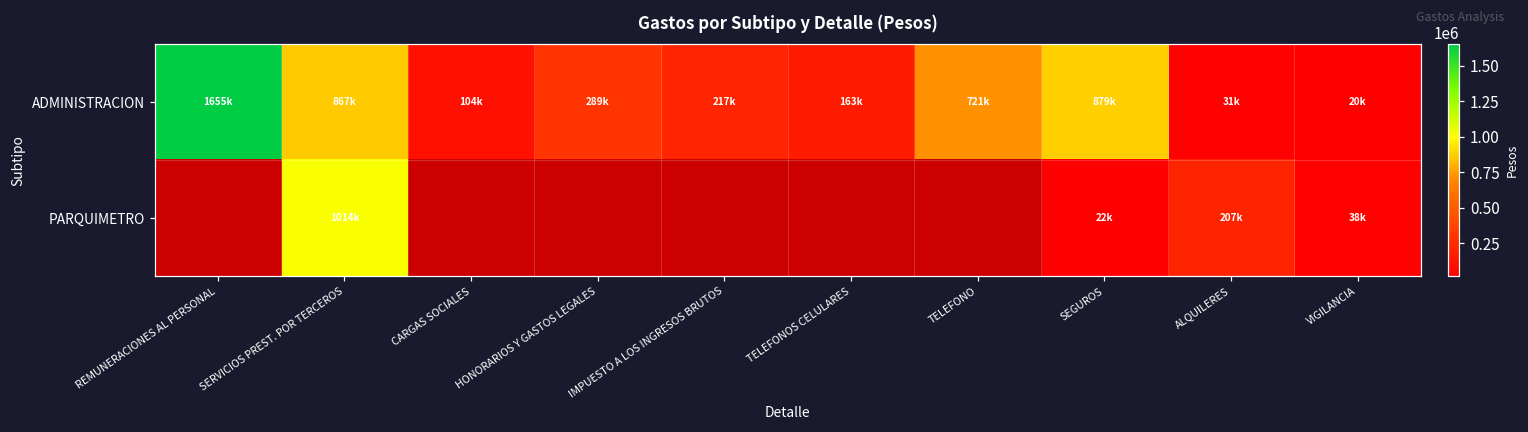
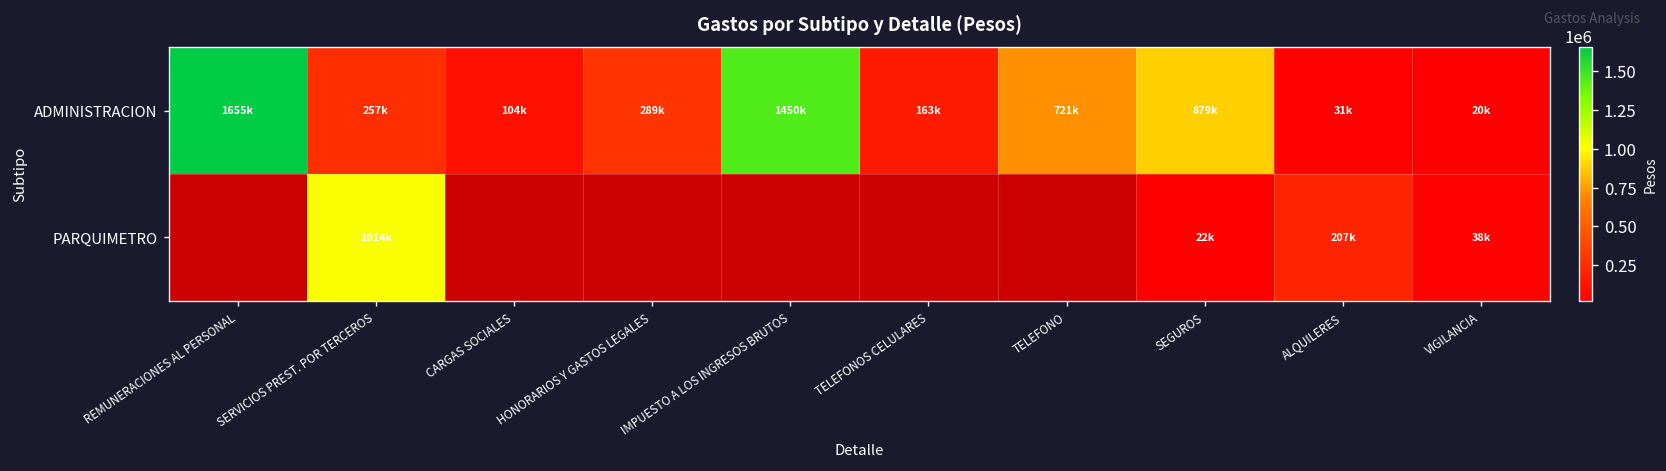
ADMINISTRACION, SERVICIOS PREST. POR TERCEROS: 867k -> 257k
ADMINISTRACION, IMPUESTO A LOS INGRESOS BRUTOS: 217k -> 1450k
